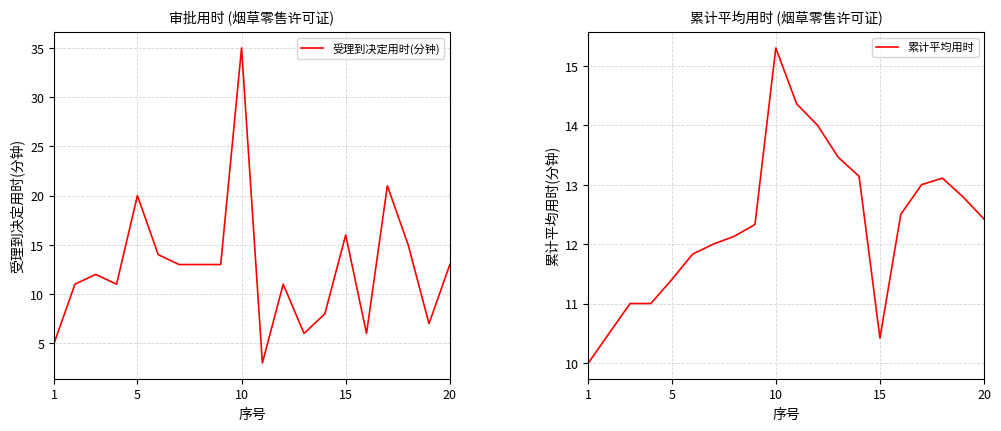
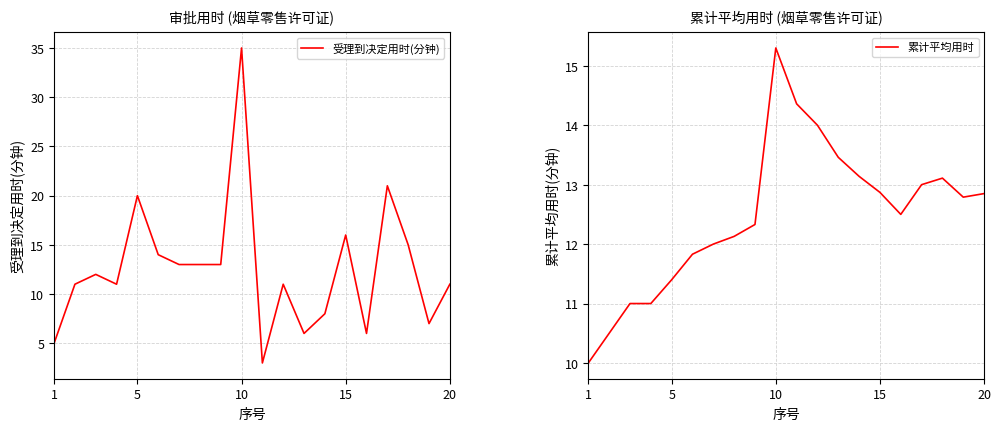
审批用时 (烟草零售许可证), 20: 13 -> 11
累计平均用时 (烟草零售许可证), 15: 10.4 -> 12.9
累计平均用时 (烟草零售许可证), 20: 12.4 -> 12.9
